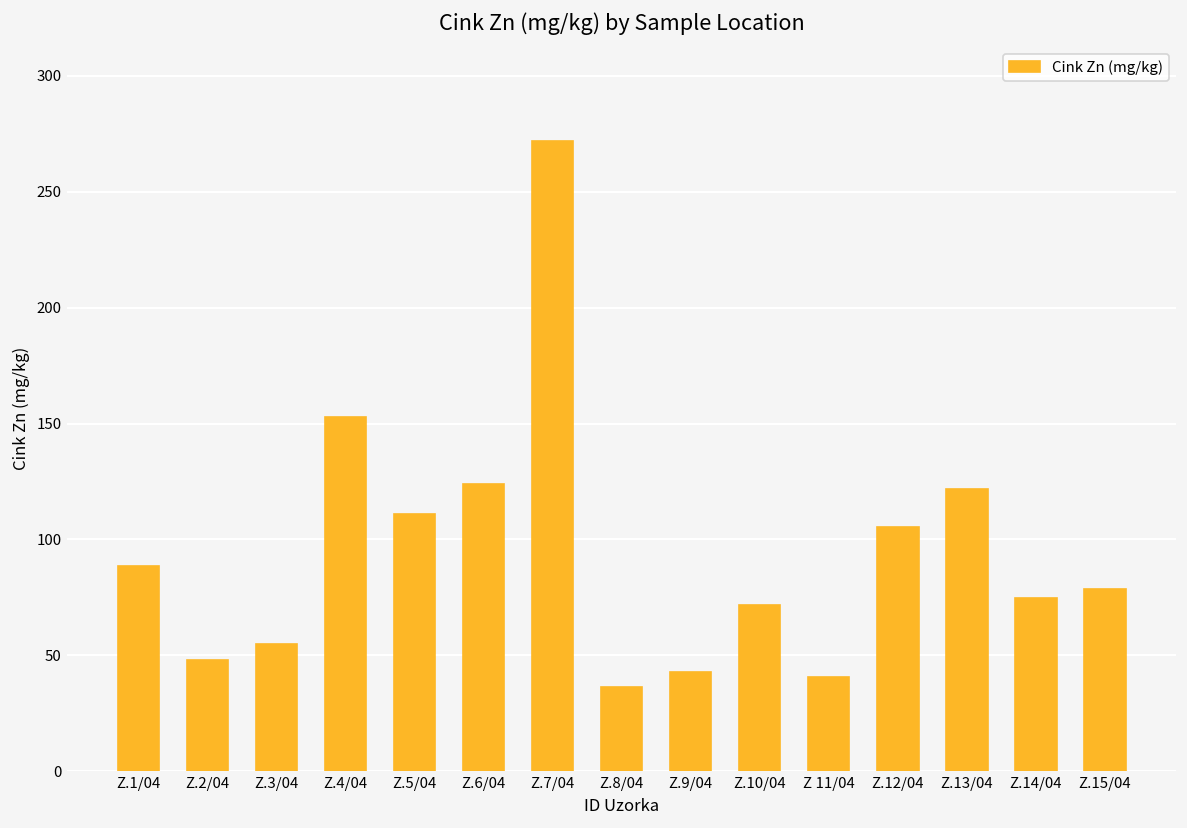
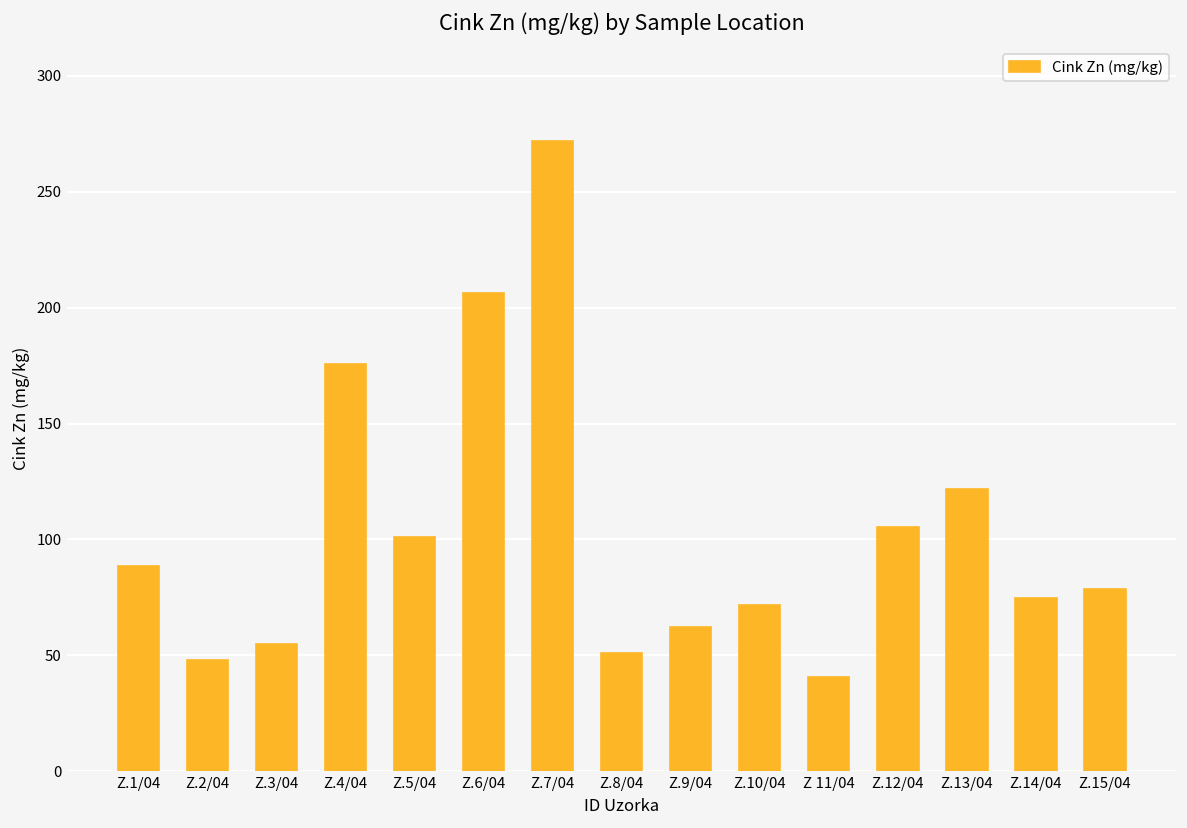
Z.4/04: 153 -> 176
Z.5/04: 111 -> 101
Z.6/04: 124 -> 206
Z.8/04: 36 -> 51
Z.9/04: 43 -> 62
